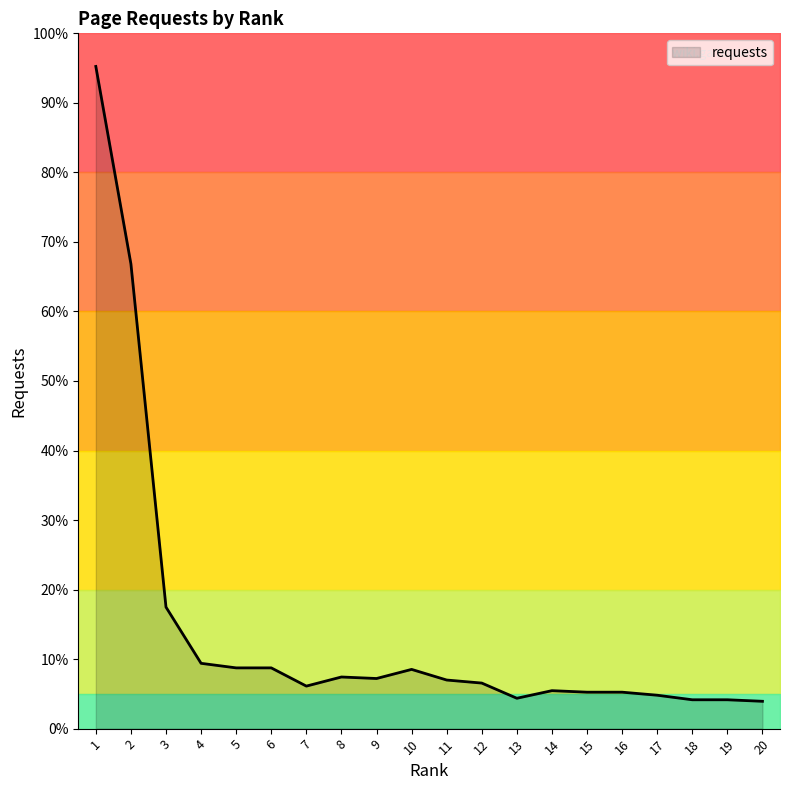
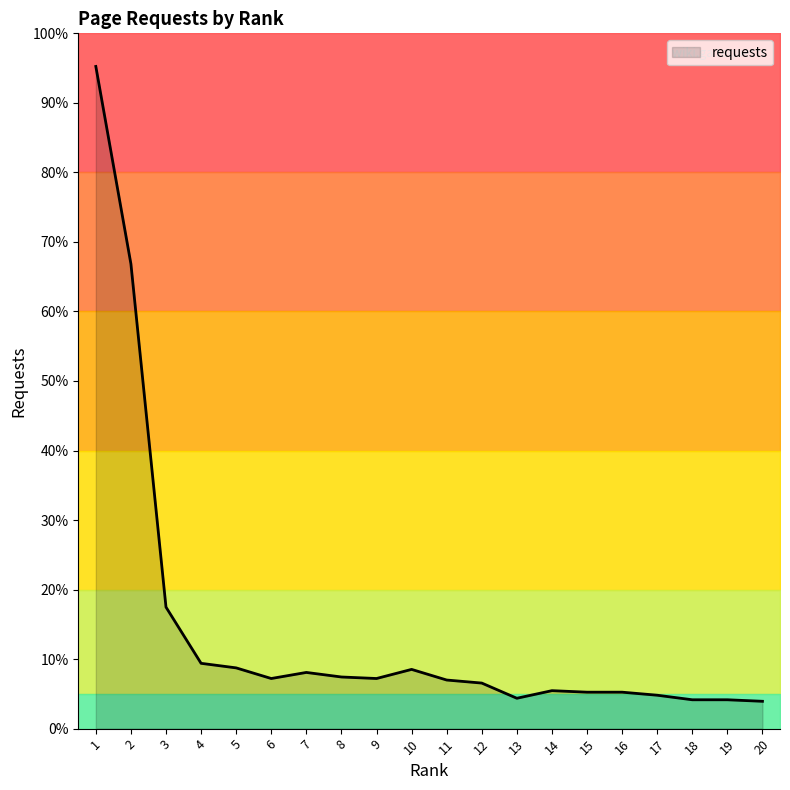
requests, 6: 9% -> 7%
requests, 7: 6% -> 8%
